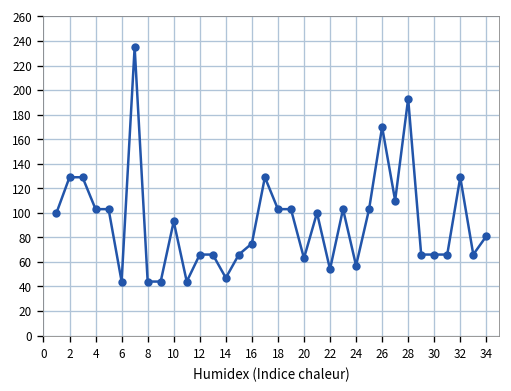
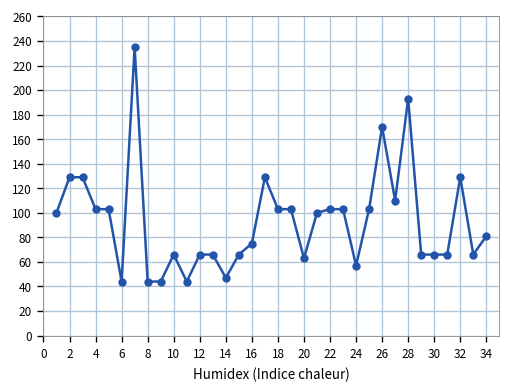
10: 93 -> 66
22: 54 -> 103
